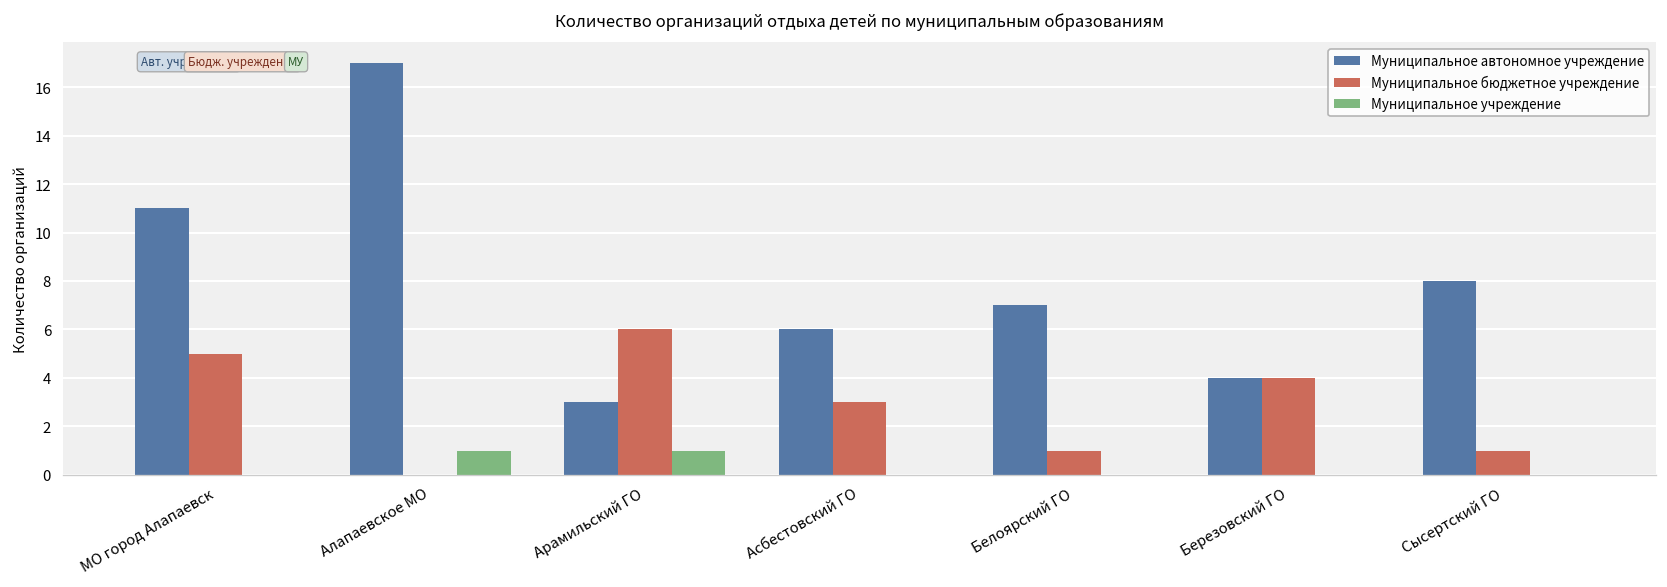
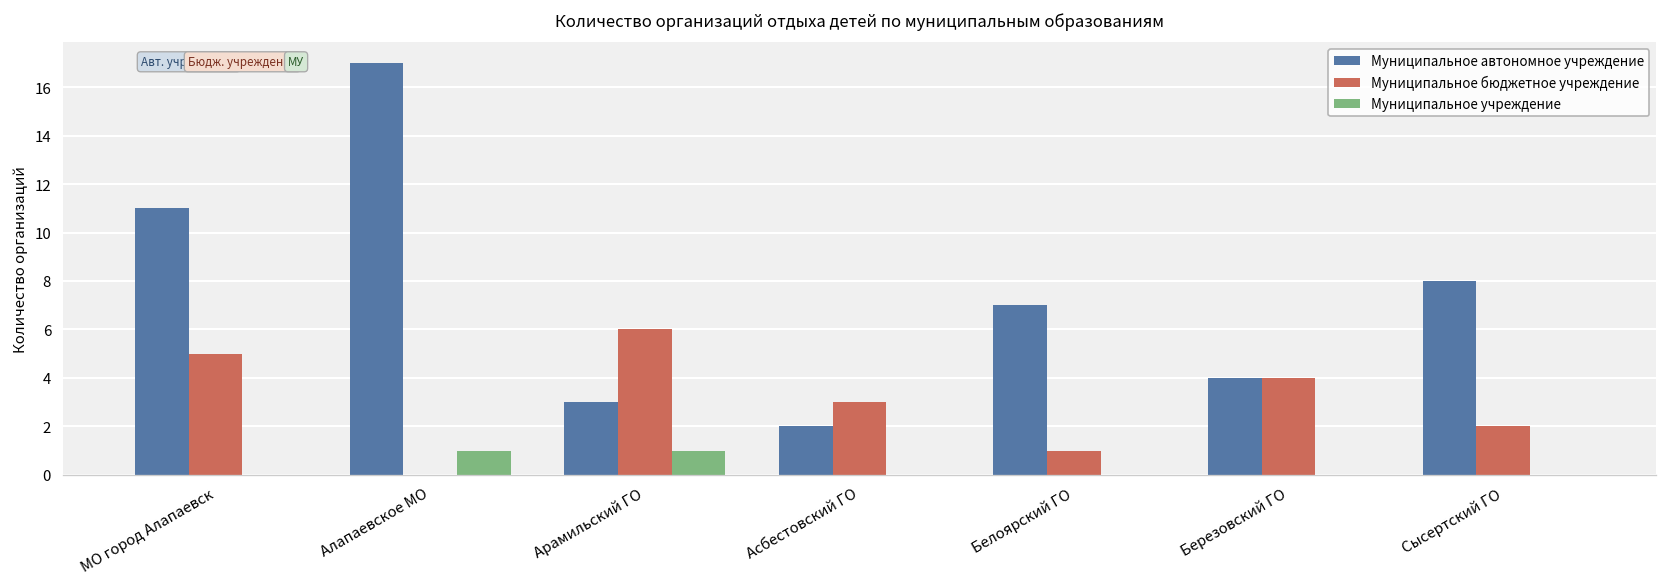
Муниципальное автономное учреждение, Асбестовский ГО: 6 -> 2
Муниципальное бюджетное учреждение, Сысертский ГО: 1 -> 2
